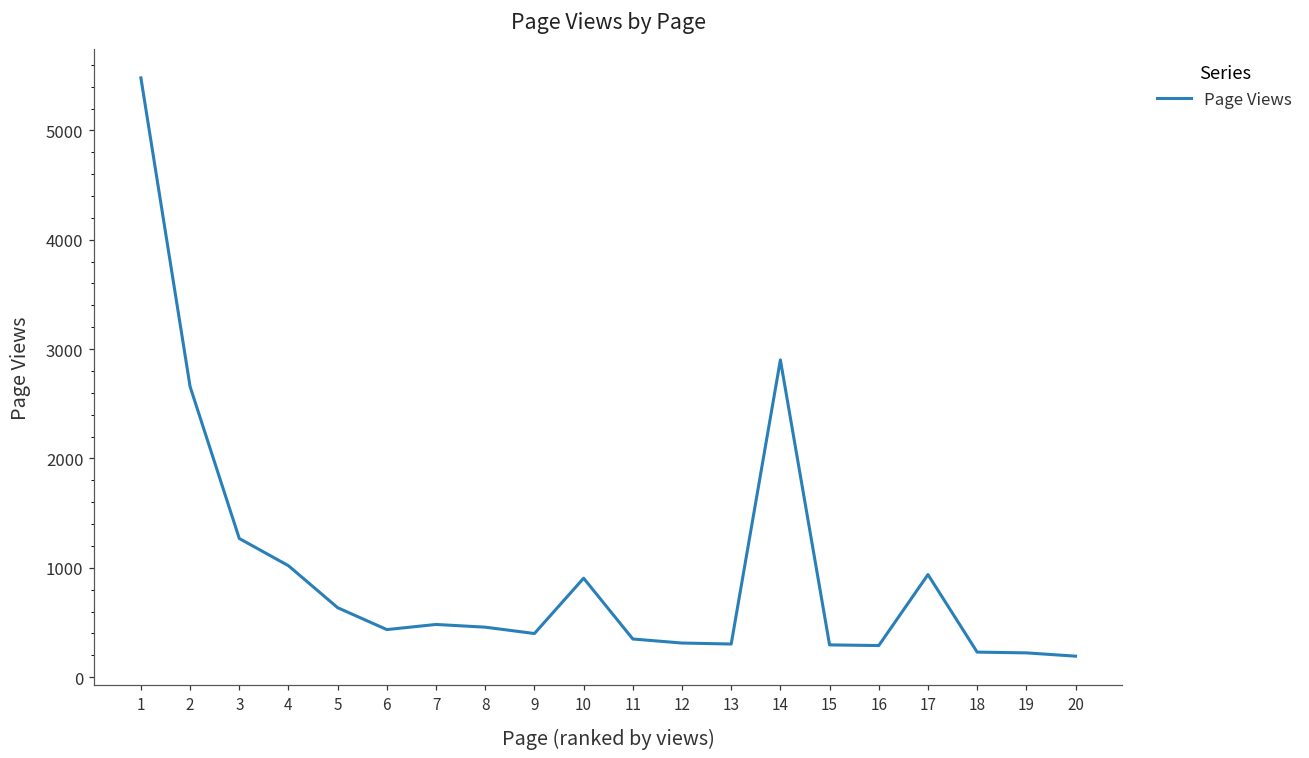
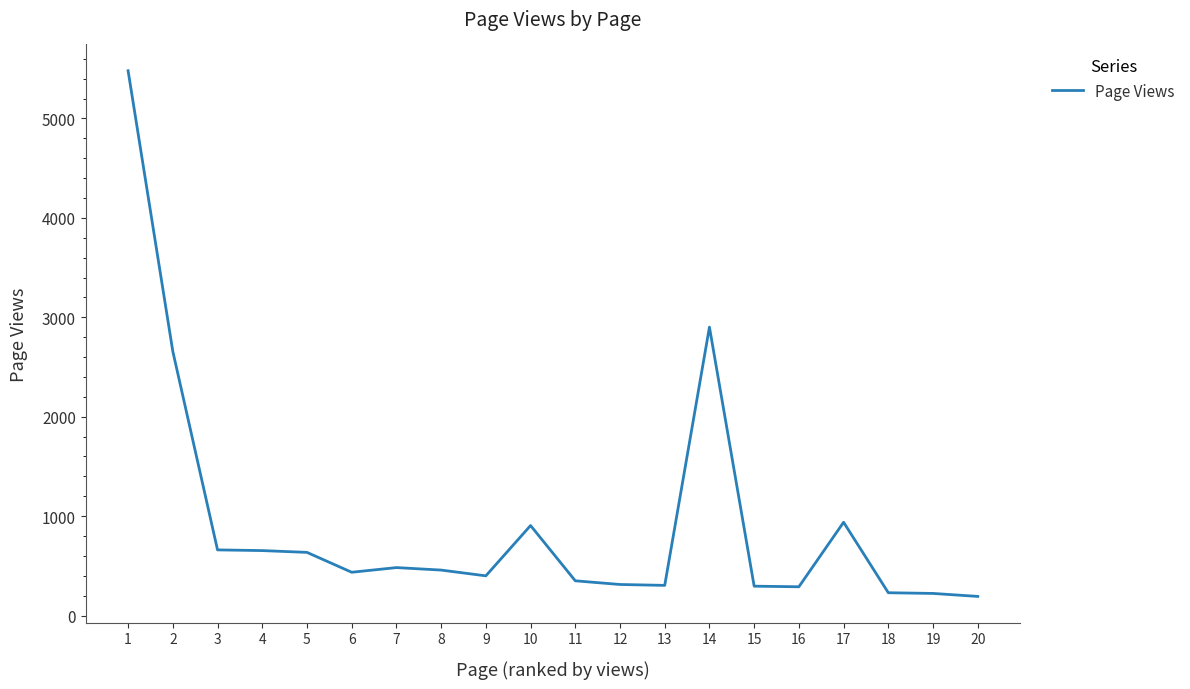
3: 1300 -> 700
4: 1000 -> 700
